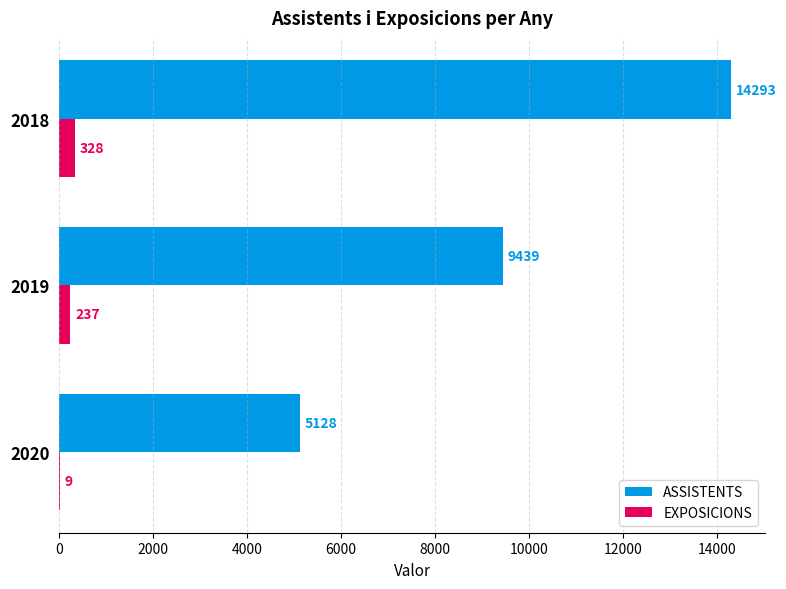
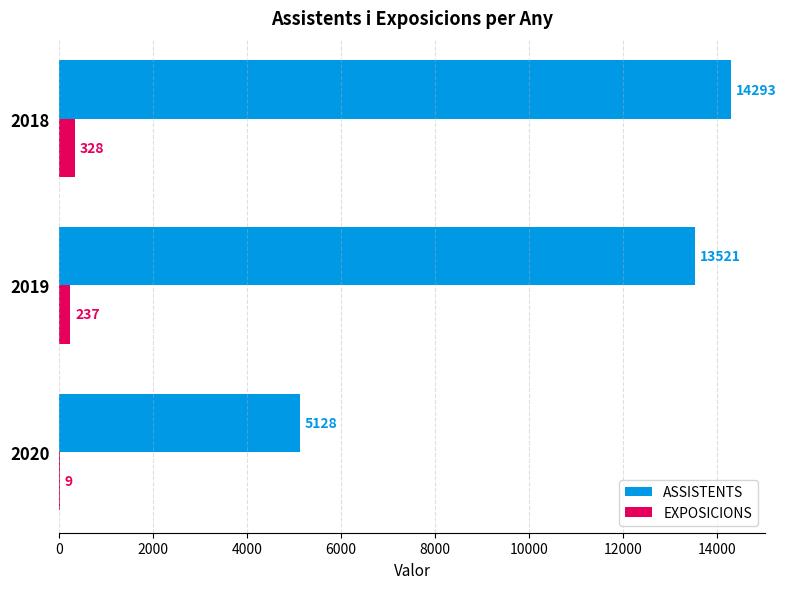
ASSISTENTS, 2019: 9439 -> 13521
